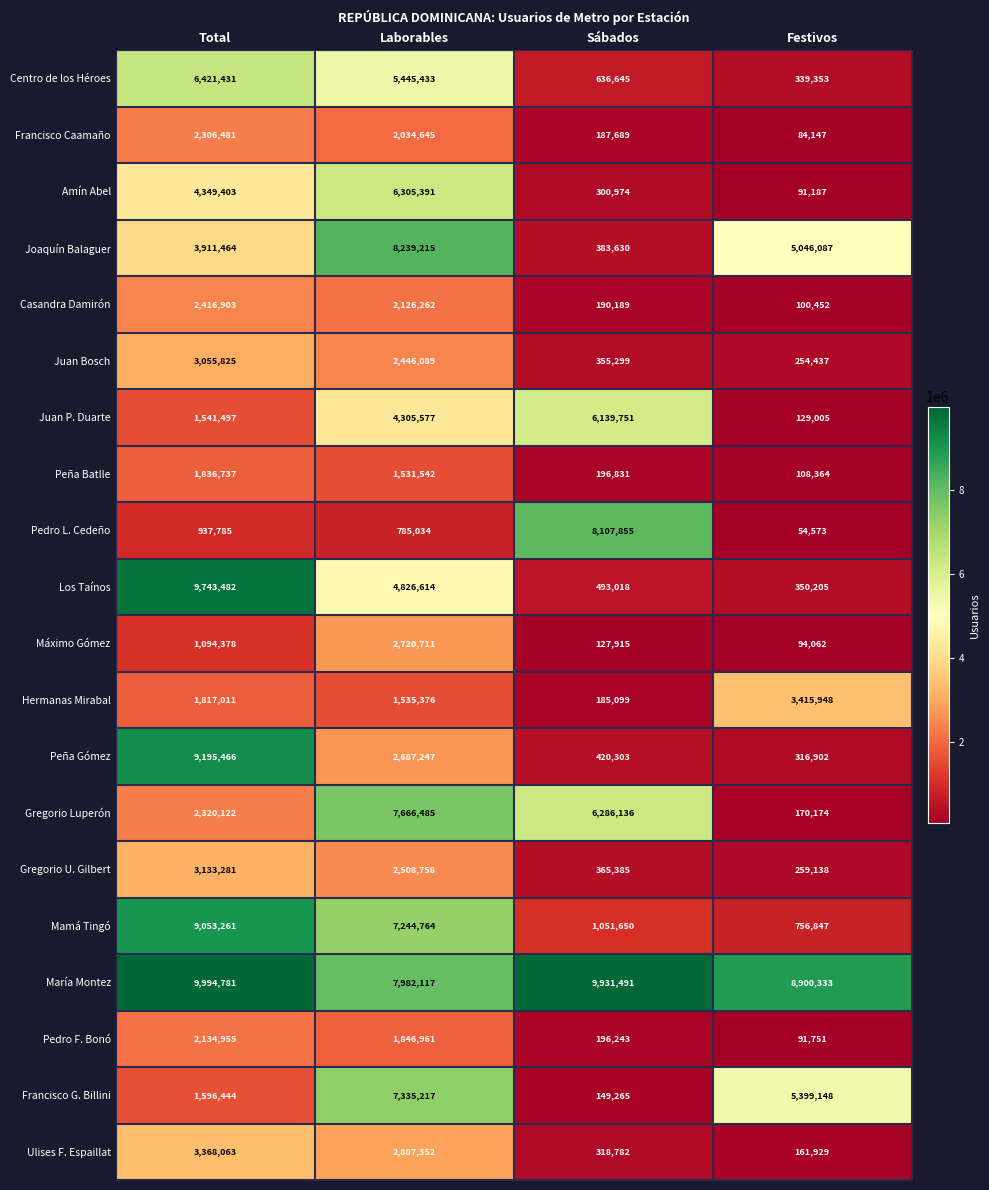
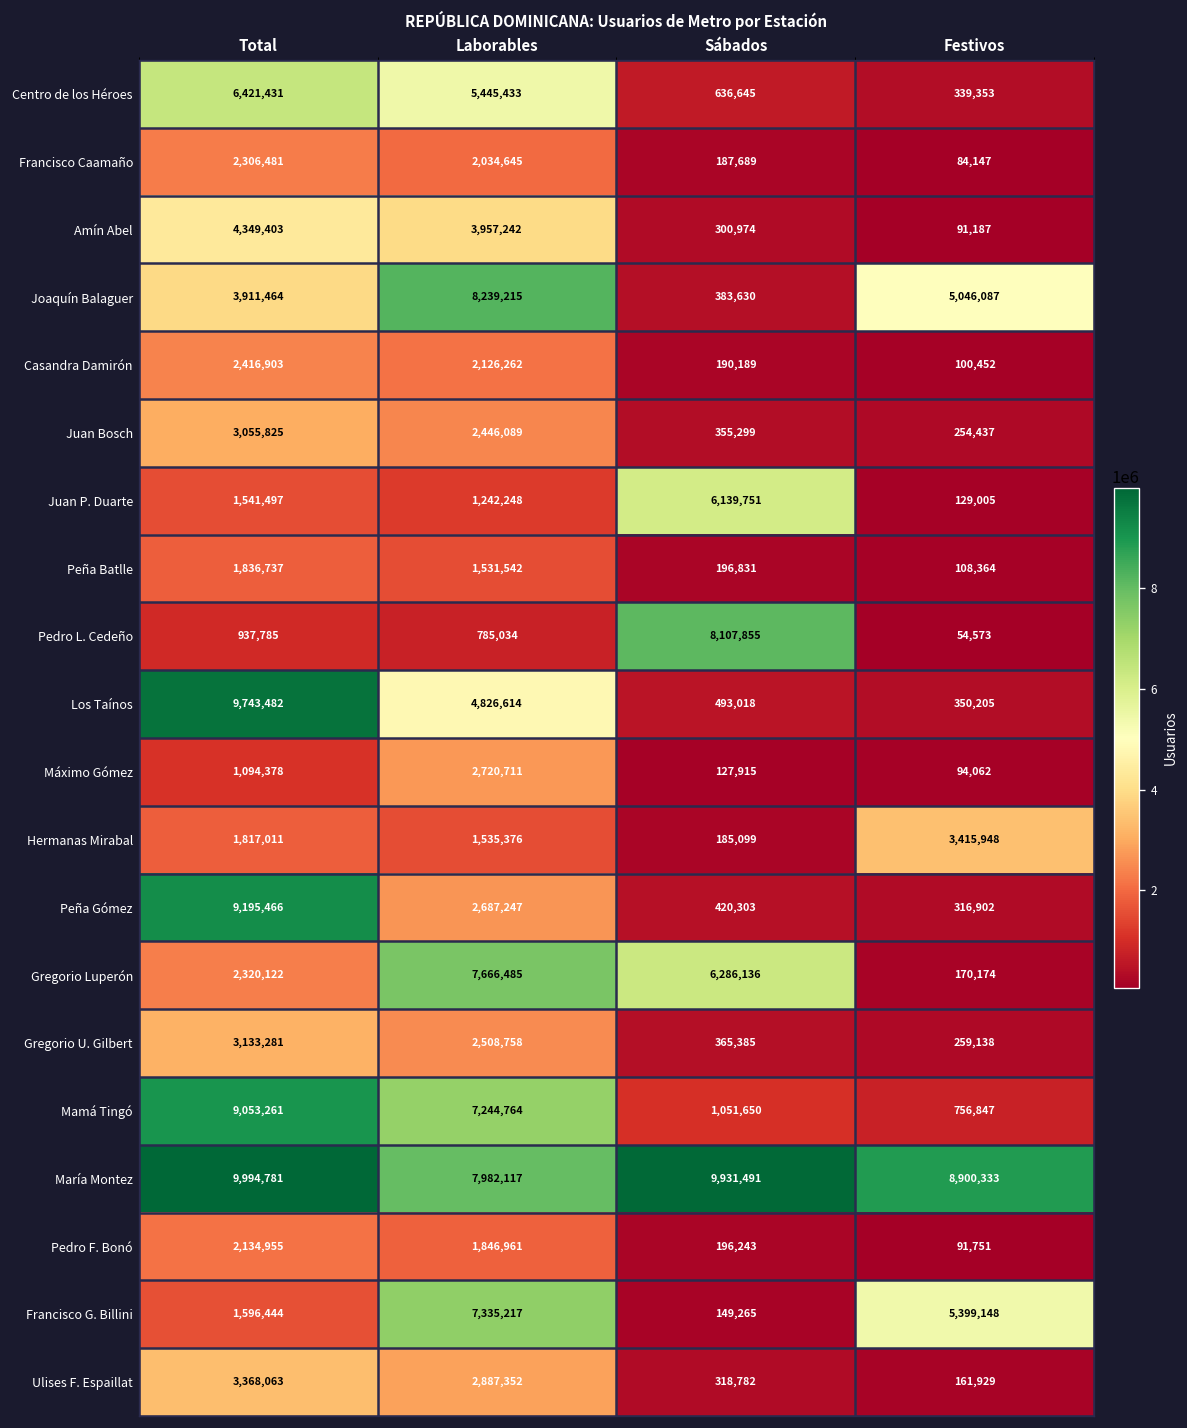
Amín Abel, Laborables: 6,305,391 -> 3,957,242
Juan P. Duarte, Laborables: 4,305,577 -> 1,242,248
